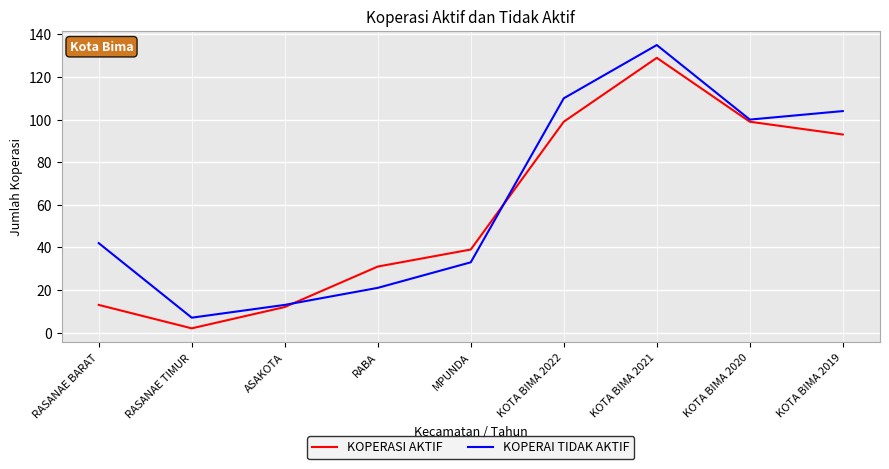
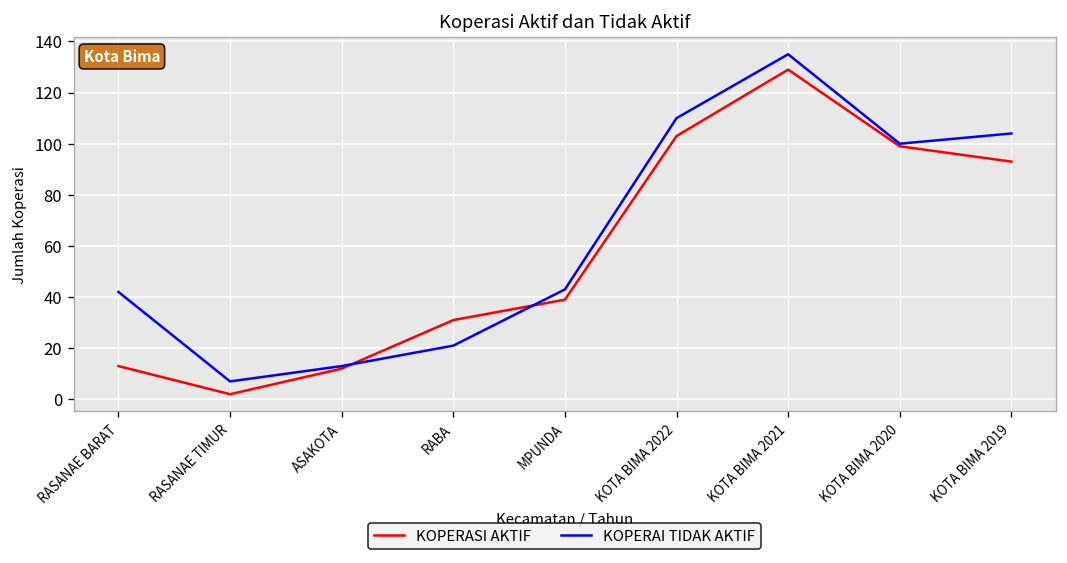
KOPERAI TIDAK AKTIF, MPUNDA: 33 -> 43
KOPERASI AKTIF, KOTA BIMA 2022: 99 -> 103
